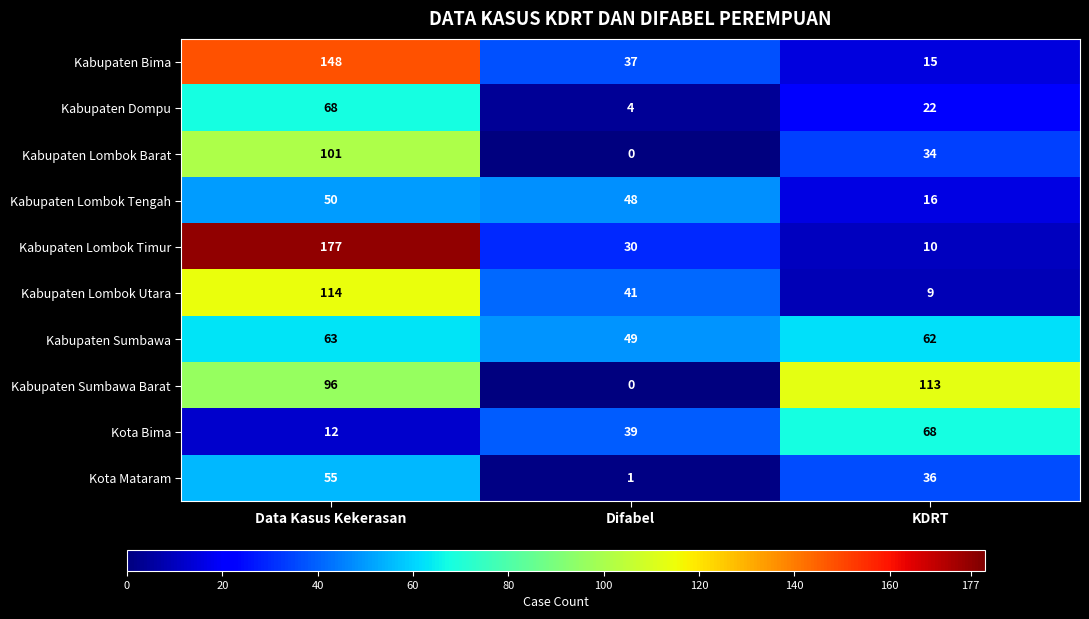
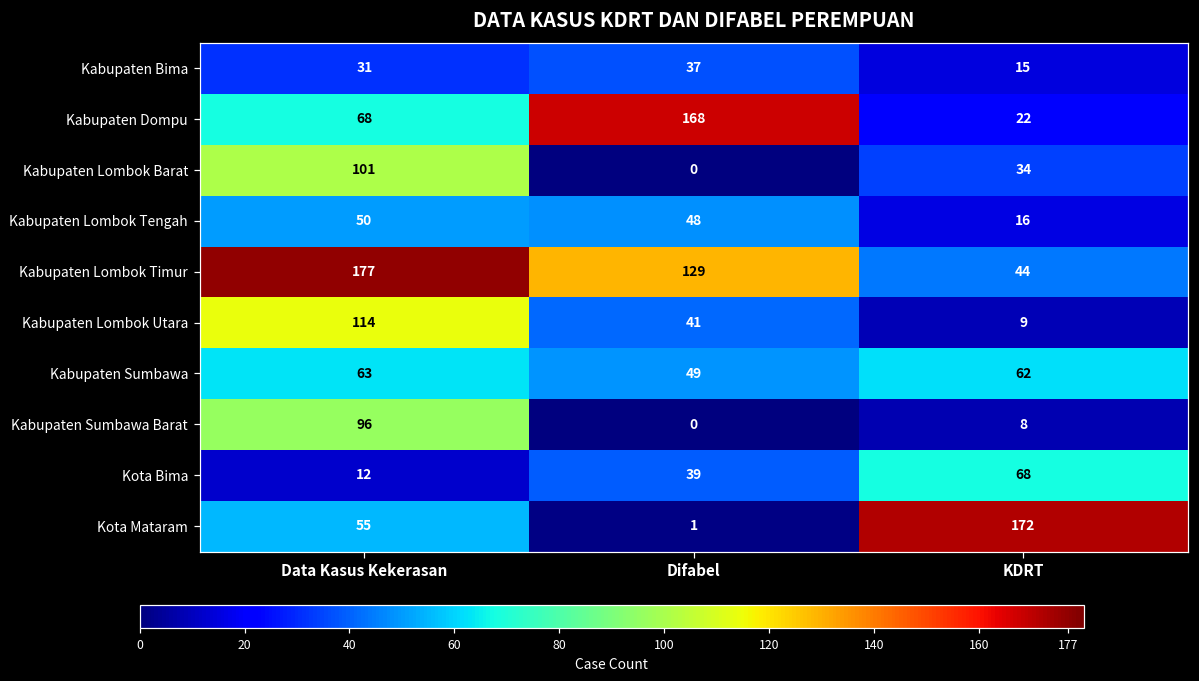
Kabupaten Bima, Data Kasus Kekerasan: 148 -> 31
Kabupaten Dompu, Difabel: 4 -> 168
Kabupaten Lombok Timur, Difabel: 30 -> 129
Kabupaten Lombok Timur, KDRT: 10 -> 44
Kabupaten Sumbawa Barat, KDRT: 113 -> 8
Kota Mataram, KDRT: 36 -> 172
